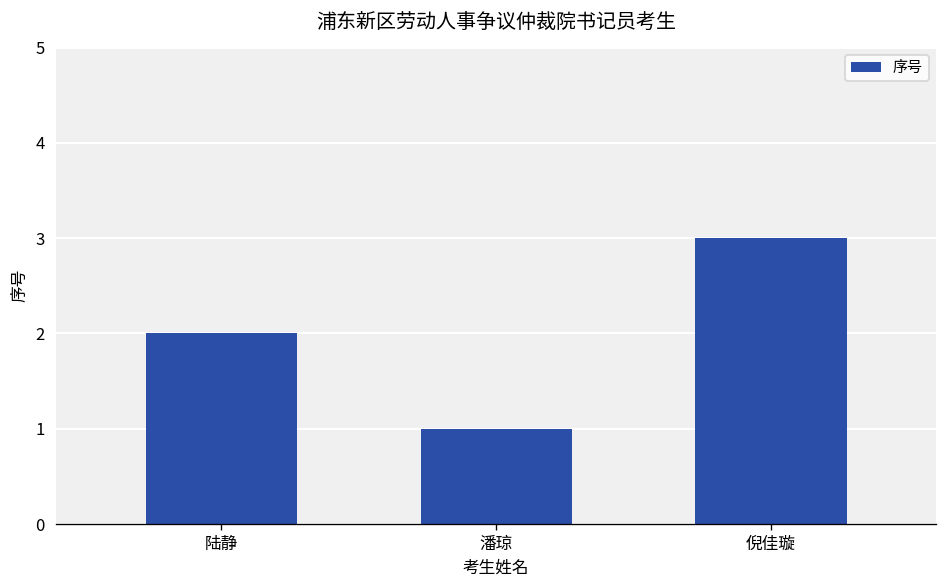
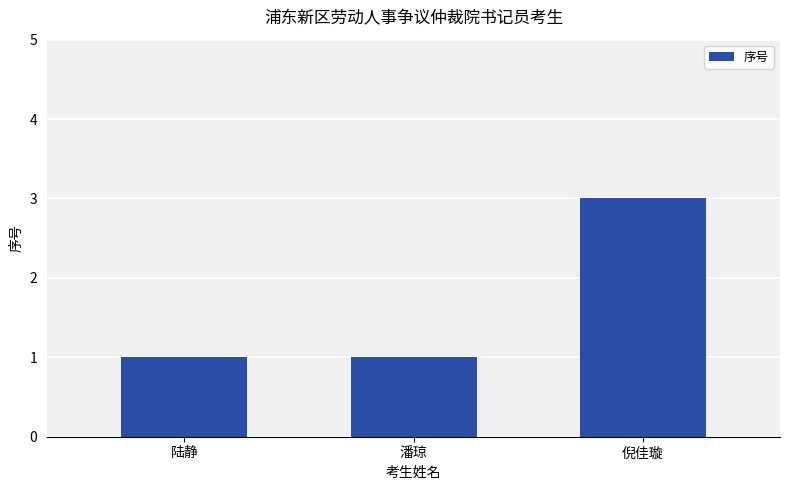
陆静: 2 -> 1
